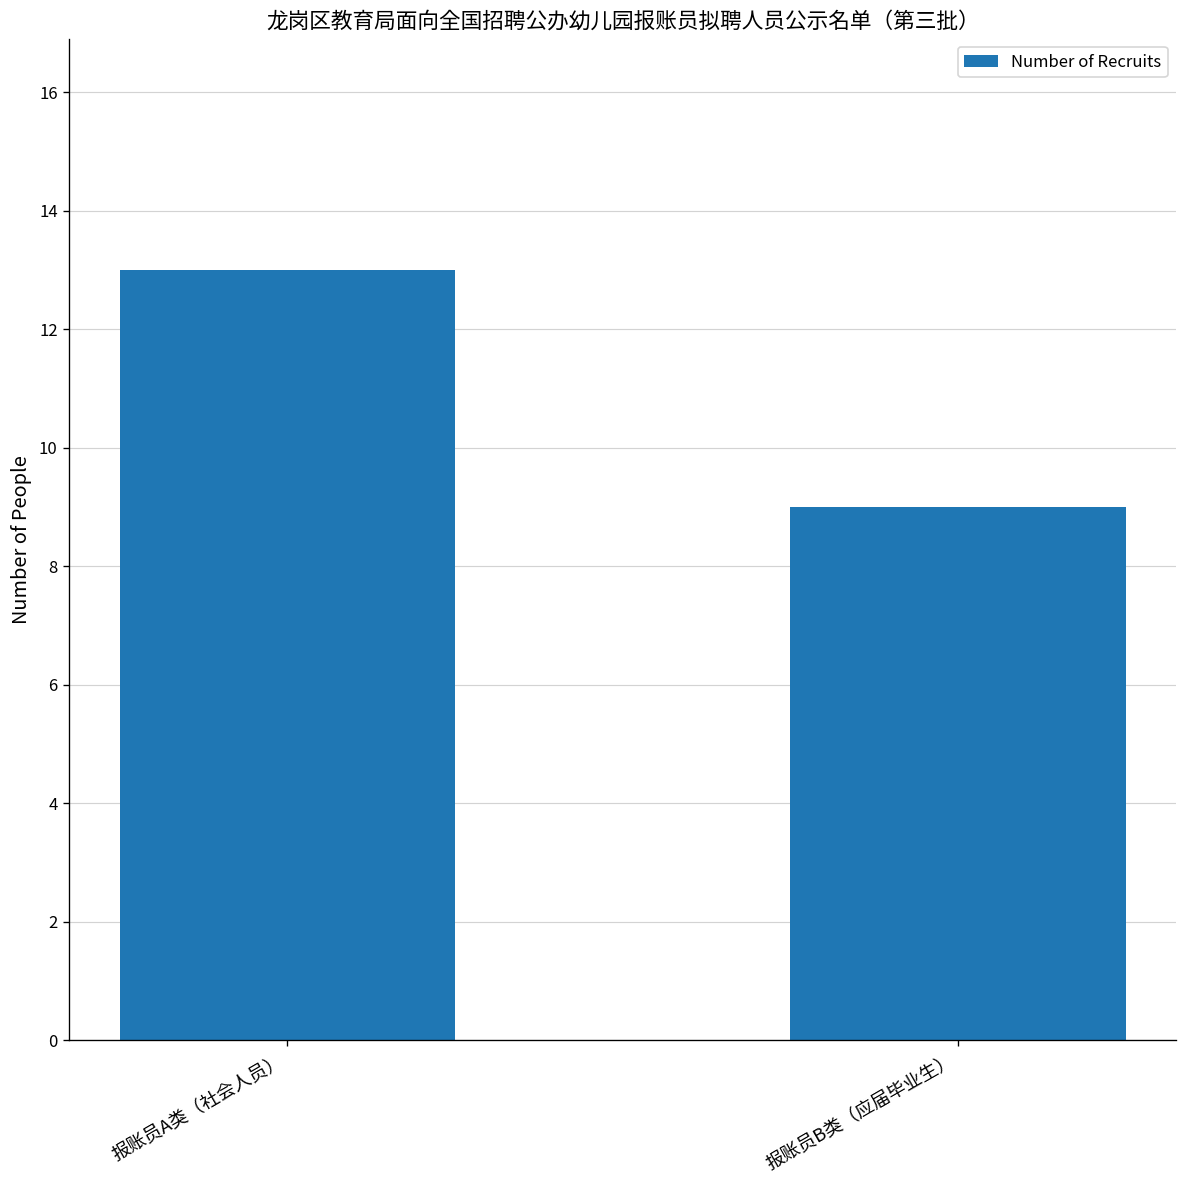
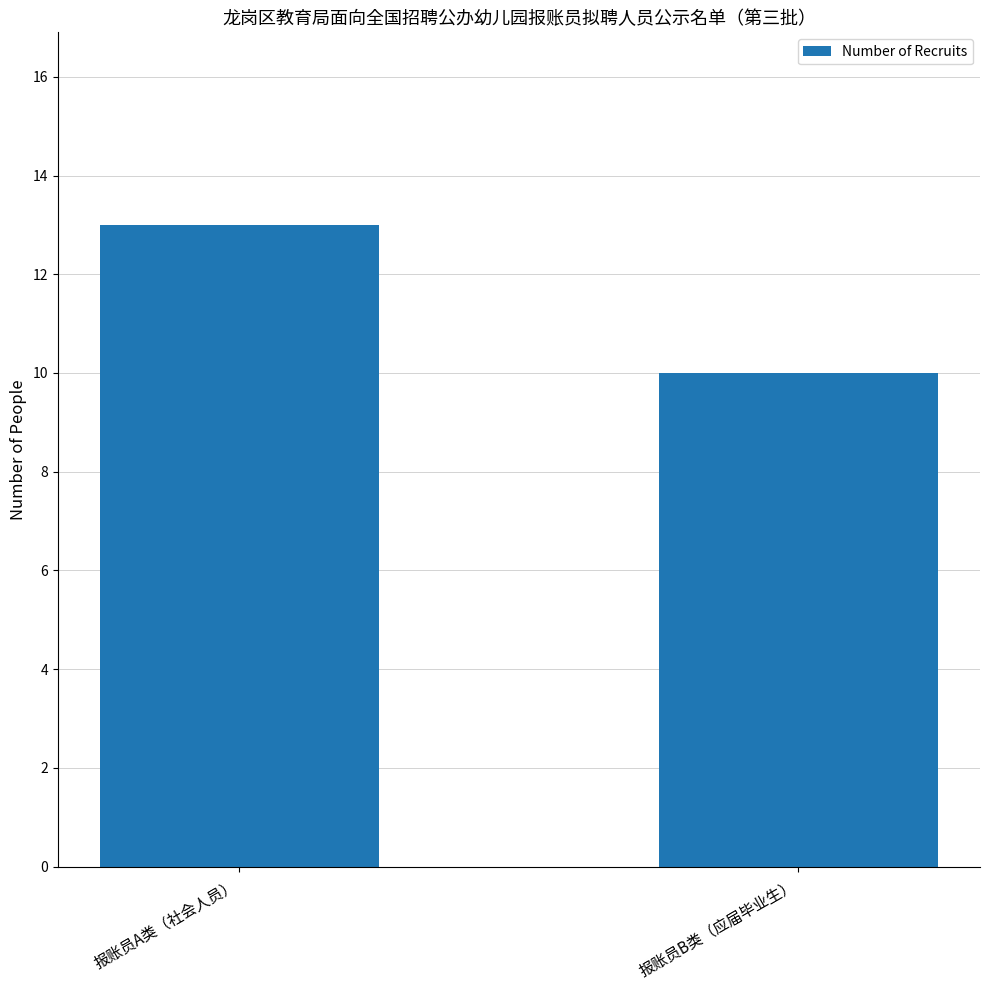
报账员B类（应届毕业生）: 9 -> 10
